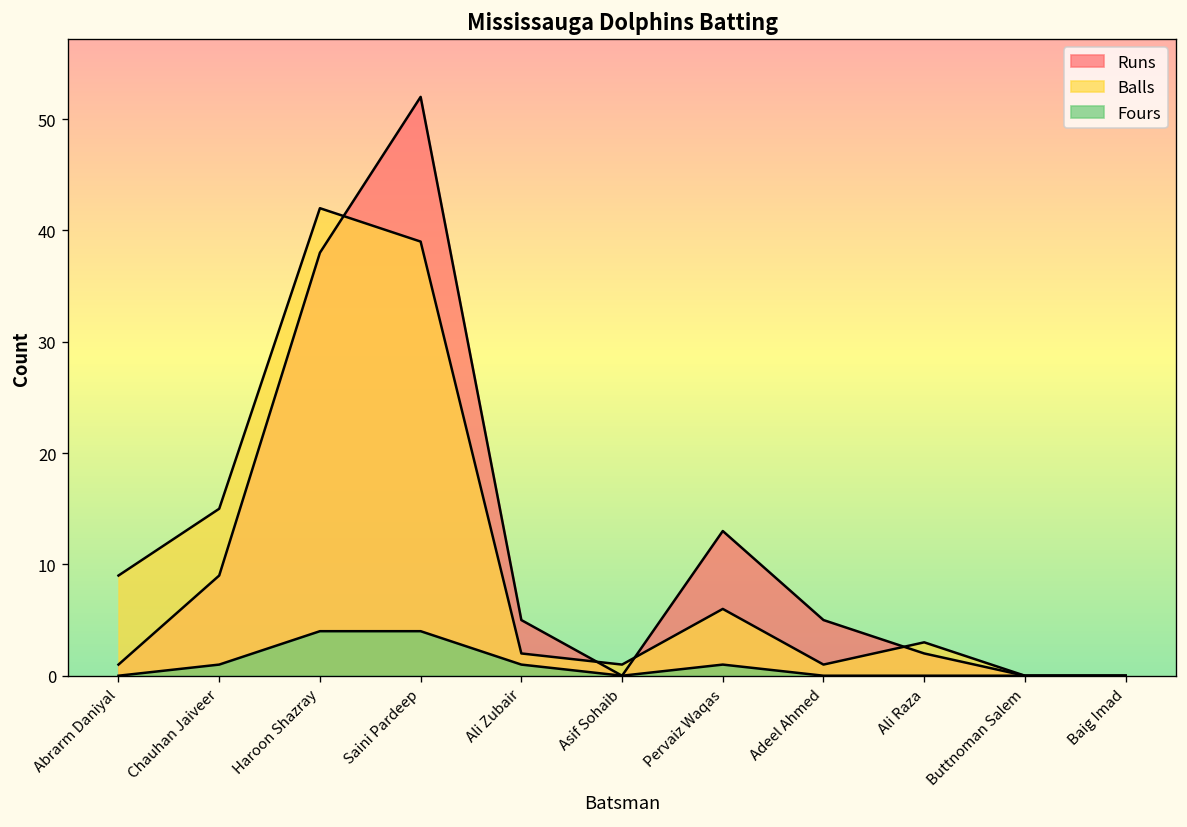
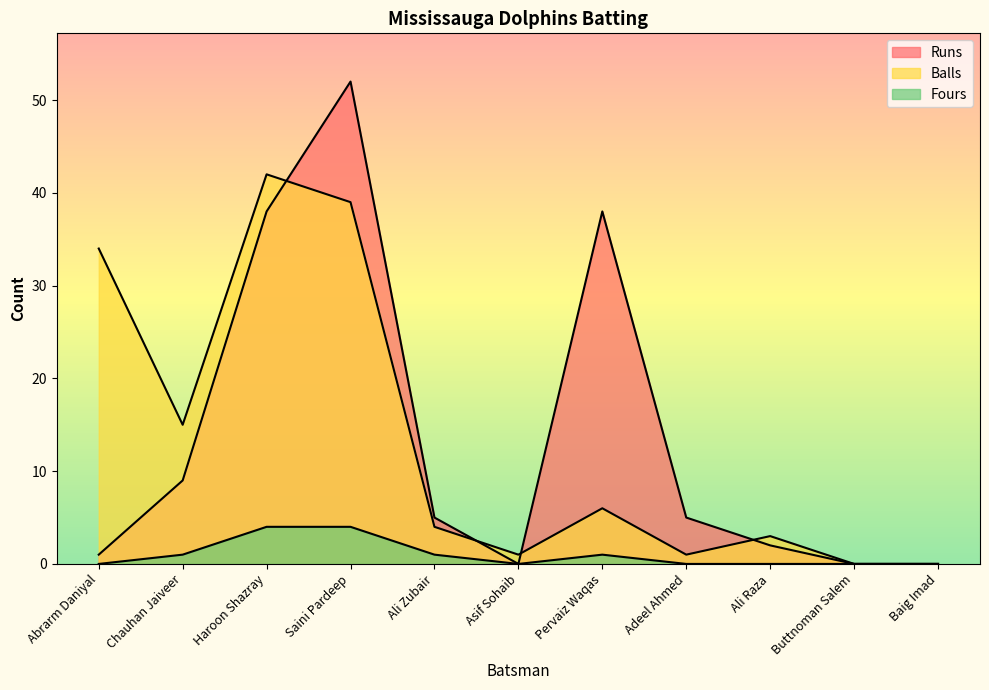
Balls, Abrarm Daniyal: 9 -> 34
Balls, Ali Zubair: 2 -> 4
Runs, Pervaiz Waqas: 13 -> 38
